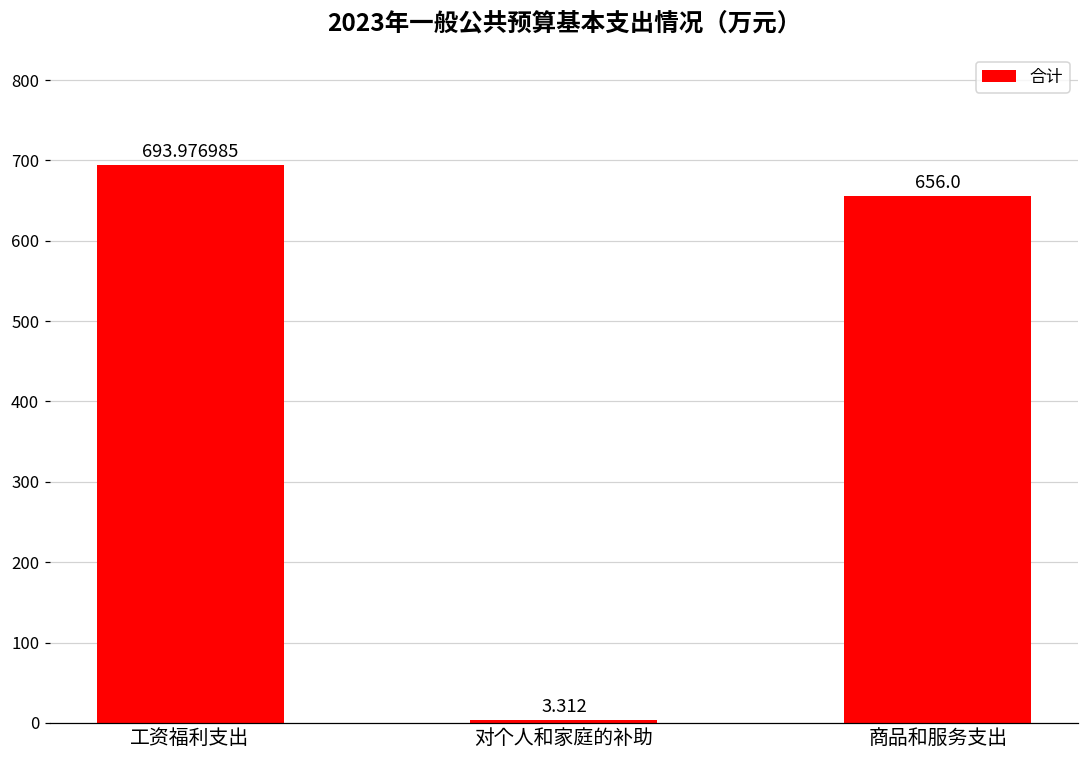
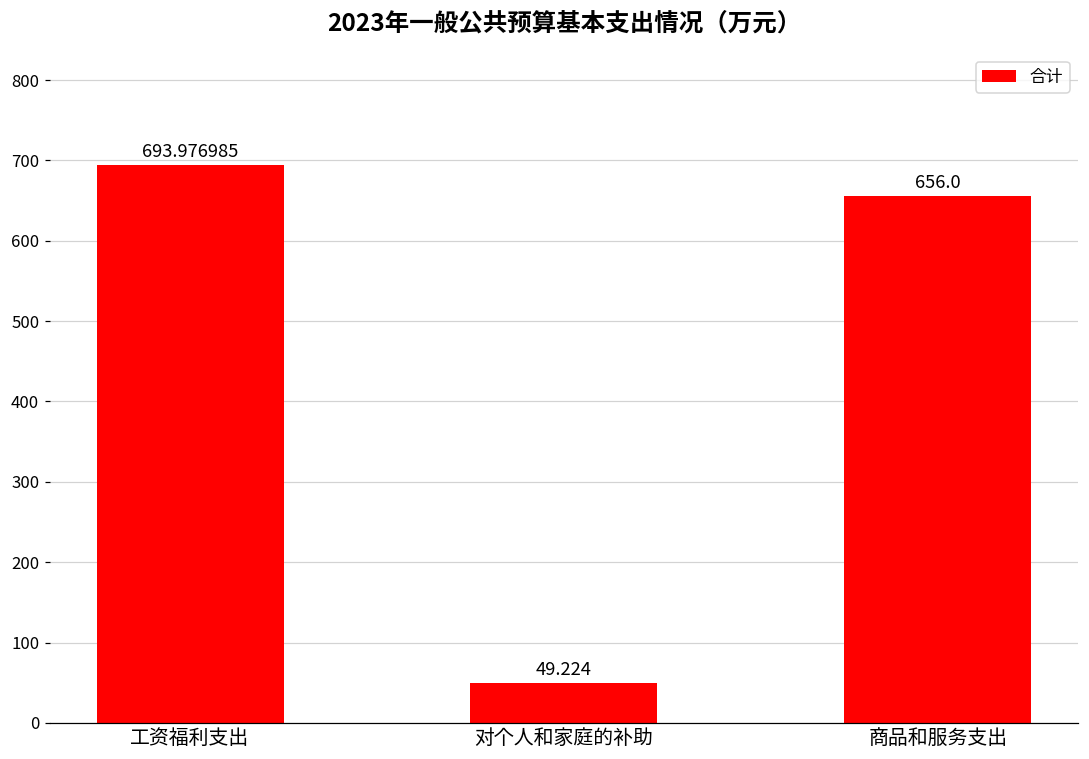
对个人和家庭的补助: 3.312 -> 49.224
